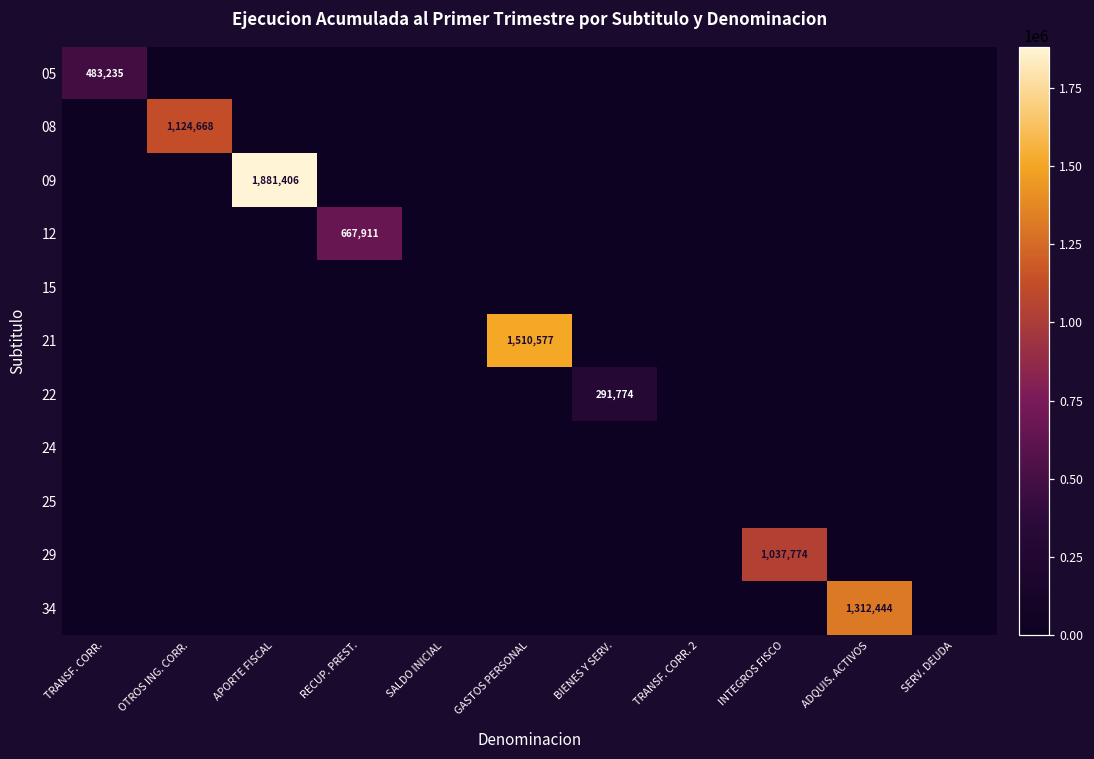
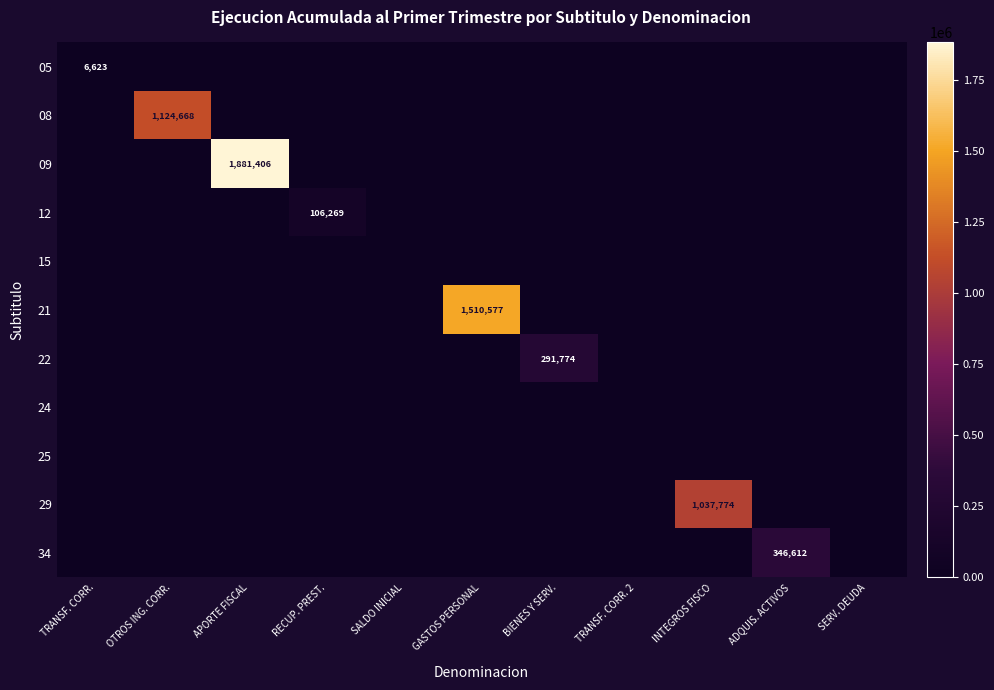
05, TRANSF. CORR.: 483,235 -> 6,623
12, RECUP. PREST.: 667,911 -> 106,269
34, ADQUIS. ACTIVOS: 1,312,444 -> 346,612
